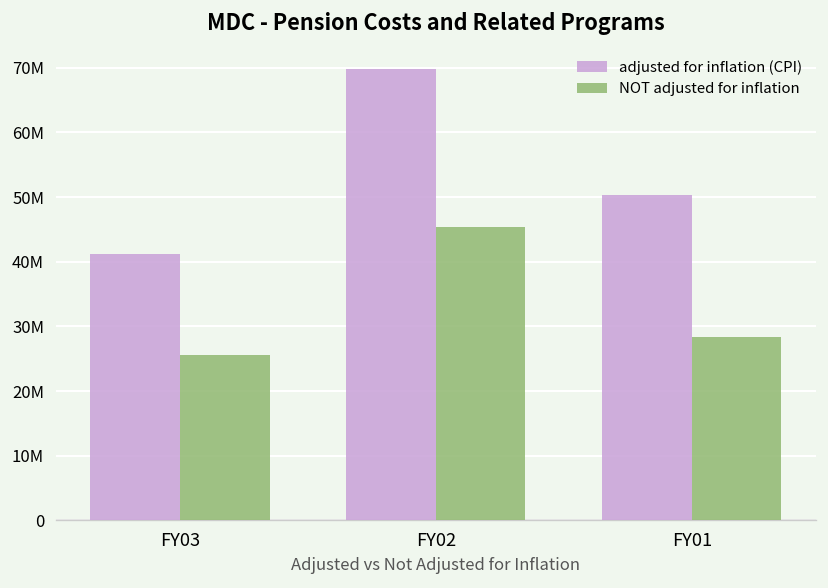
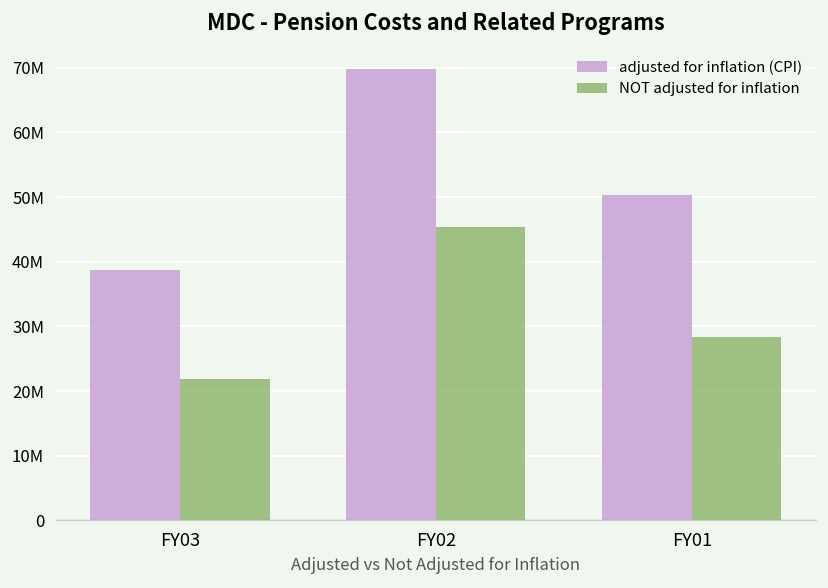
adjusted for inflation (CPI), FY03: 41000000 -> 39000000
NOT adjusted for inflation, FY03: 26000000 -> 22000000
